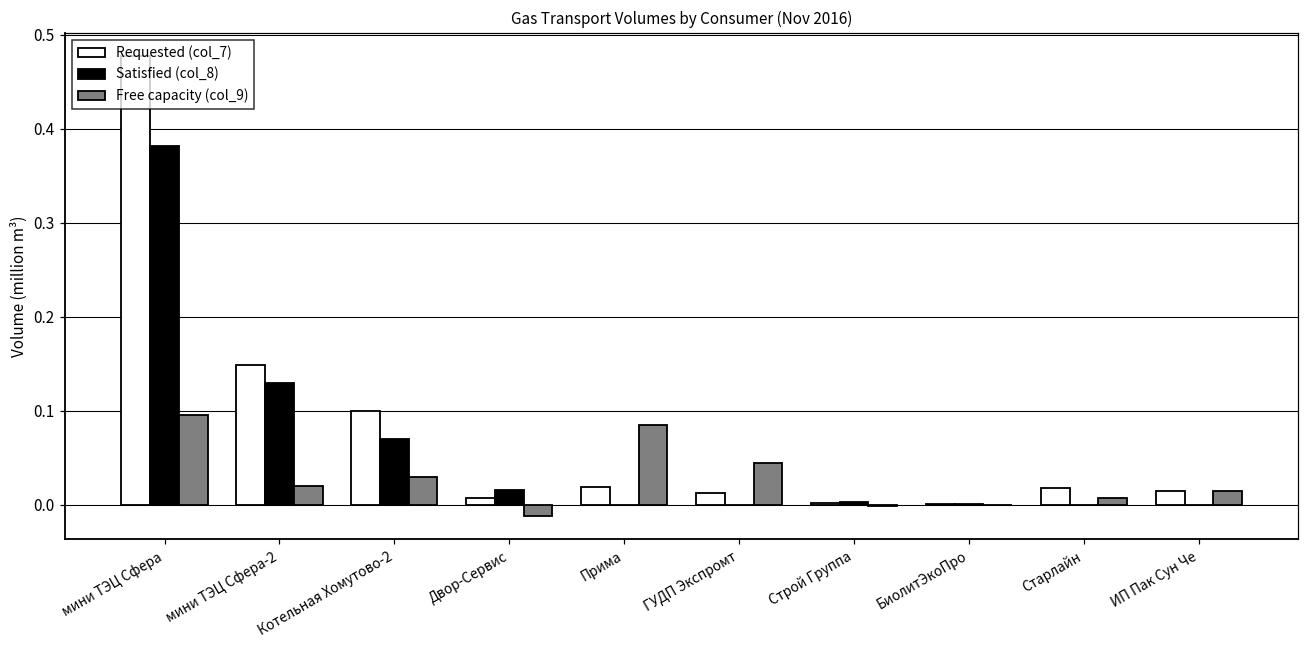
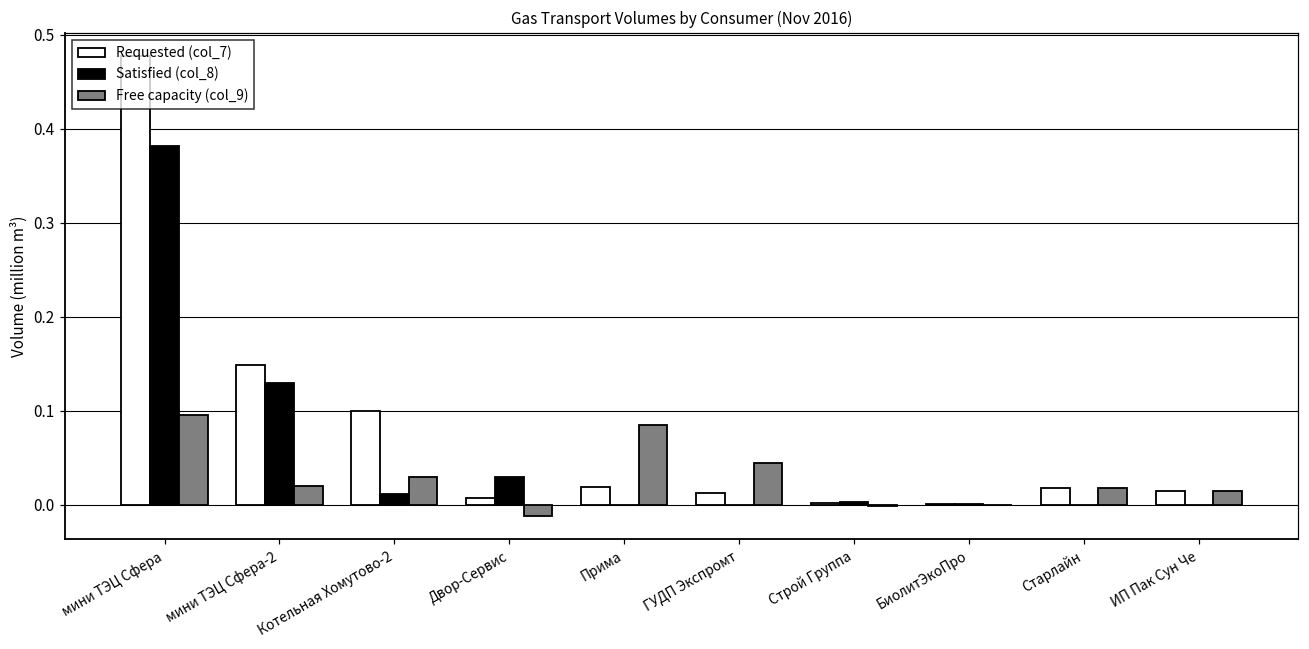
Satisfied (col_8), Котельная Хомутово-2: 0.07 -> 0.01
Satisfied (col_8), Двор-Сервис: 0.02 -> 0.03
Free capacity (col_9), Старлайн: 0.01 -> 0.02
